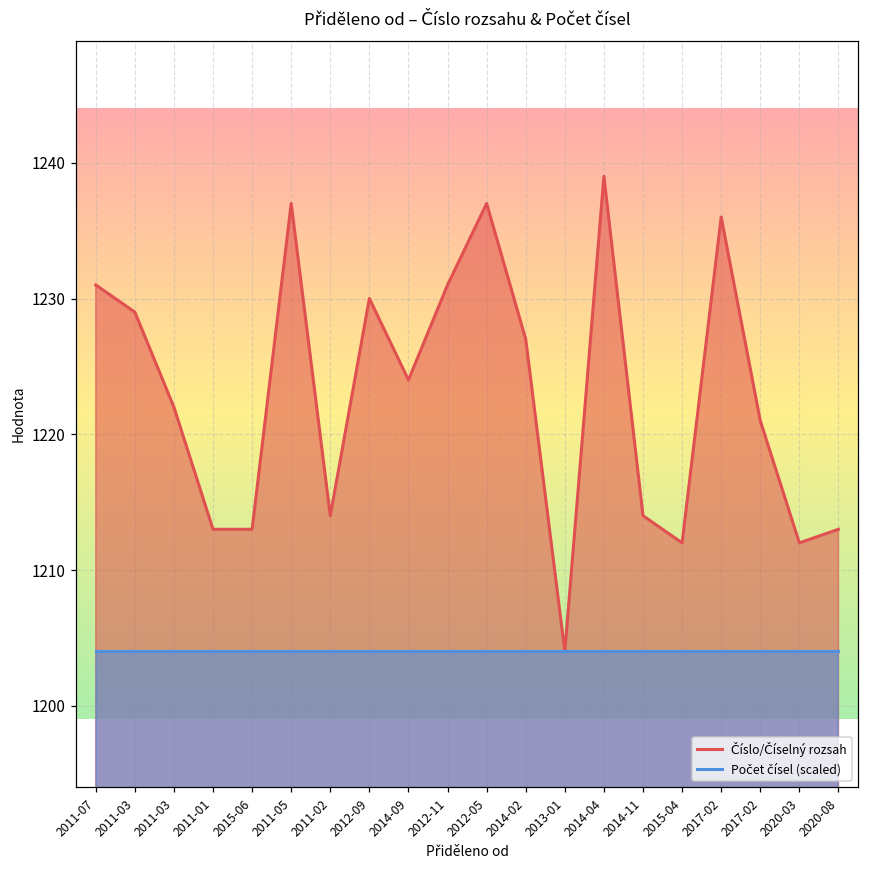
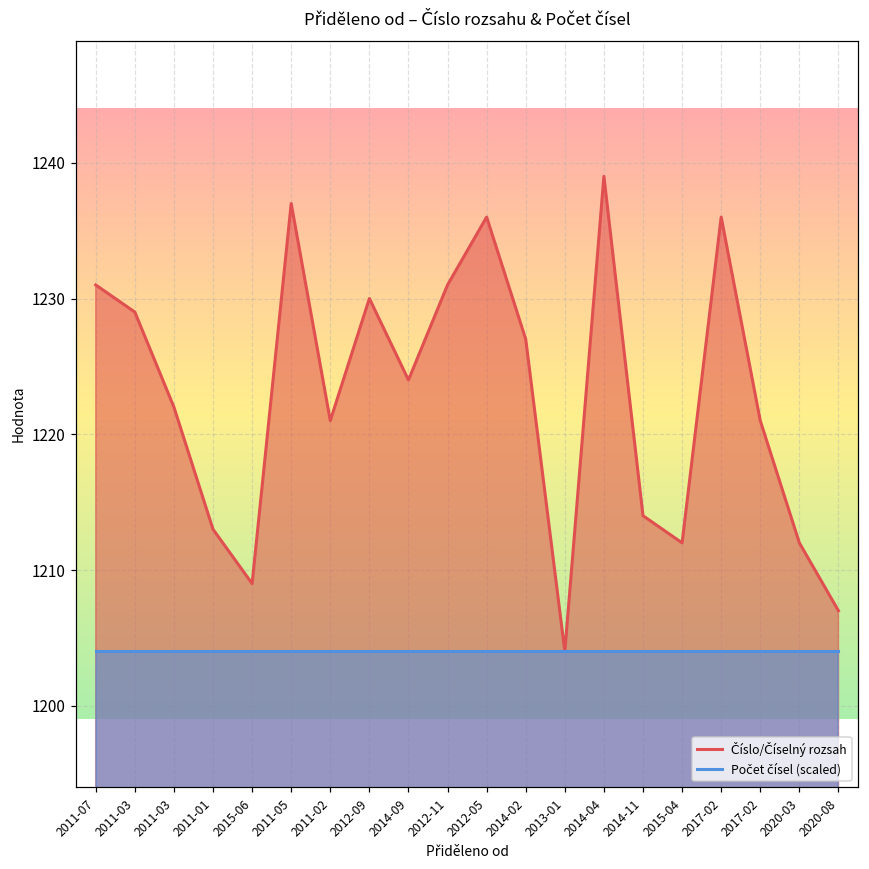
Číslo/Číselný rozsah, 2015-06: 1213 -> 1209
Číslo/Číselný rozsah, 2011-02: 1214 -> 1221
Číslo/Číselný rozsah, 2012-05: 1237 -> 1236
Číslo/Číselný rozsah, 2020-08: 1213 -> 1207
